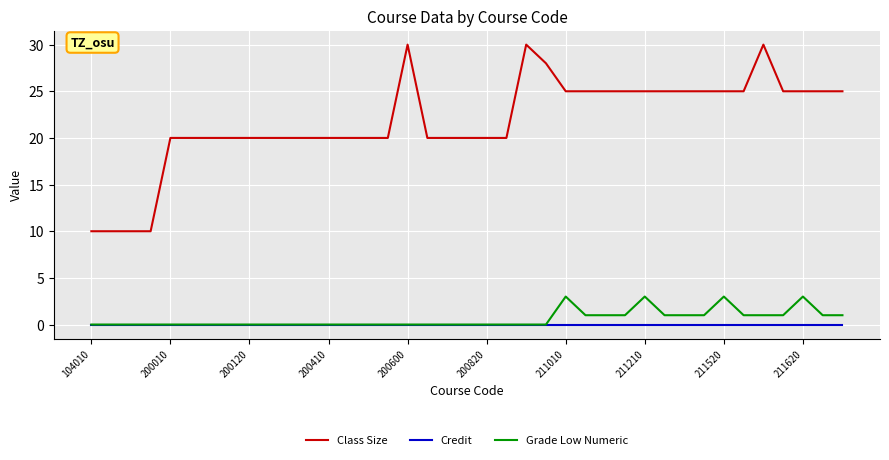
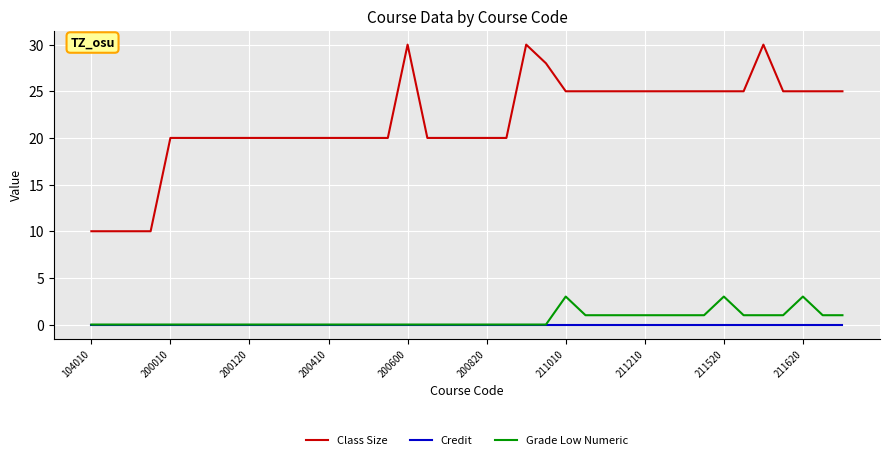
Grade Low Numeric, 211210: 3 -> 1
